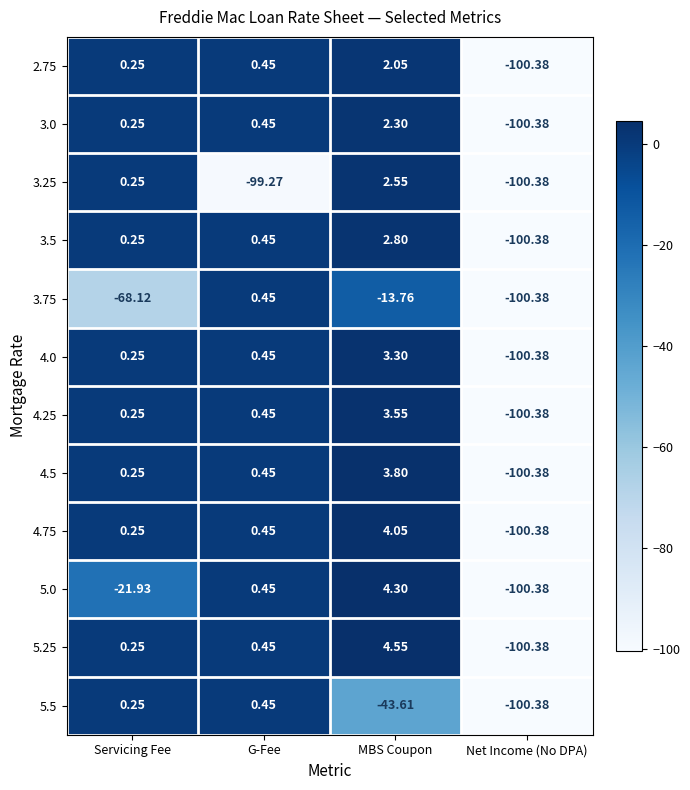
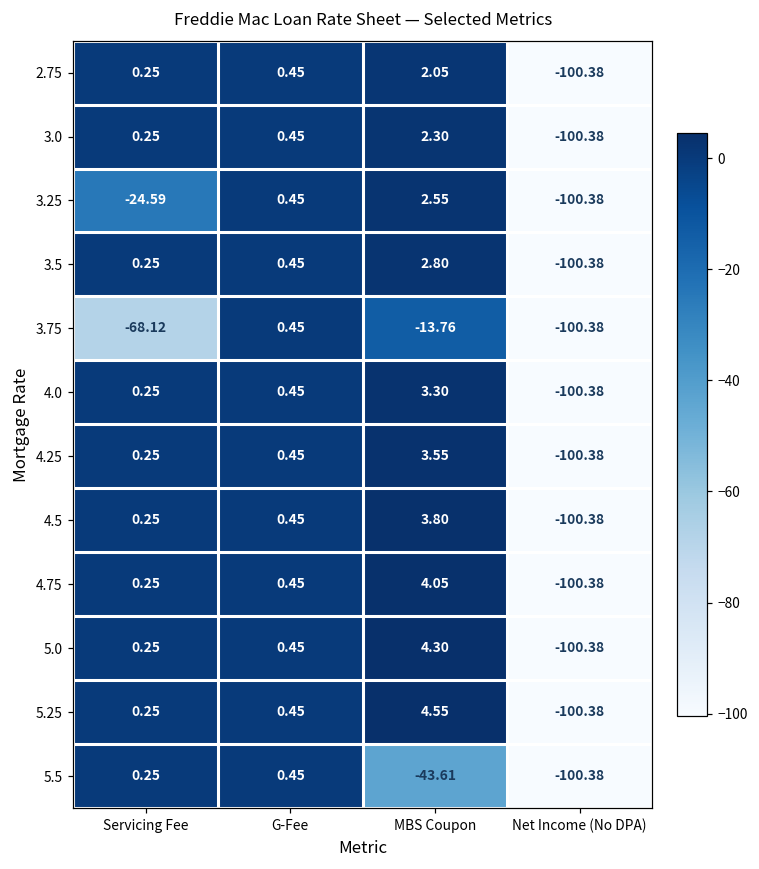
3.25, Servicing Fee: 0.25 -> -24.59
3.25, G-Fee: -99.27 -> 0.45
5.0, Servicing Fee: -21.93 -> 0.25
